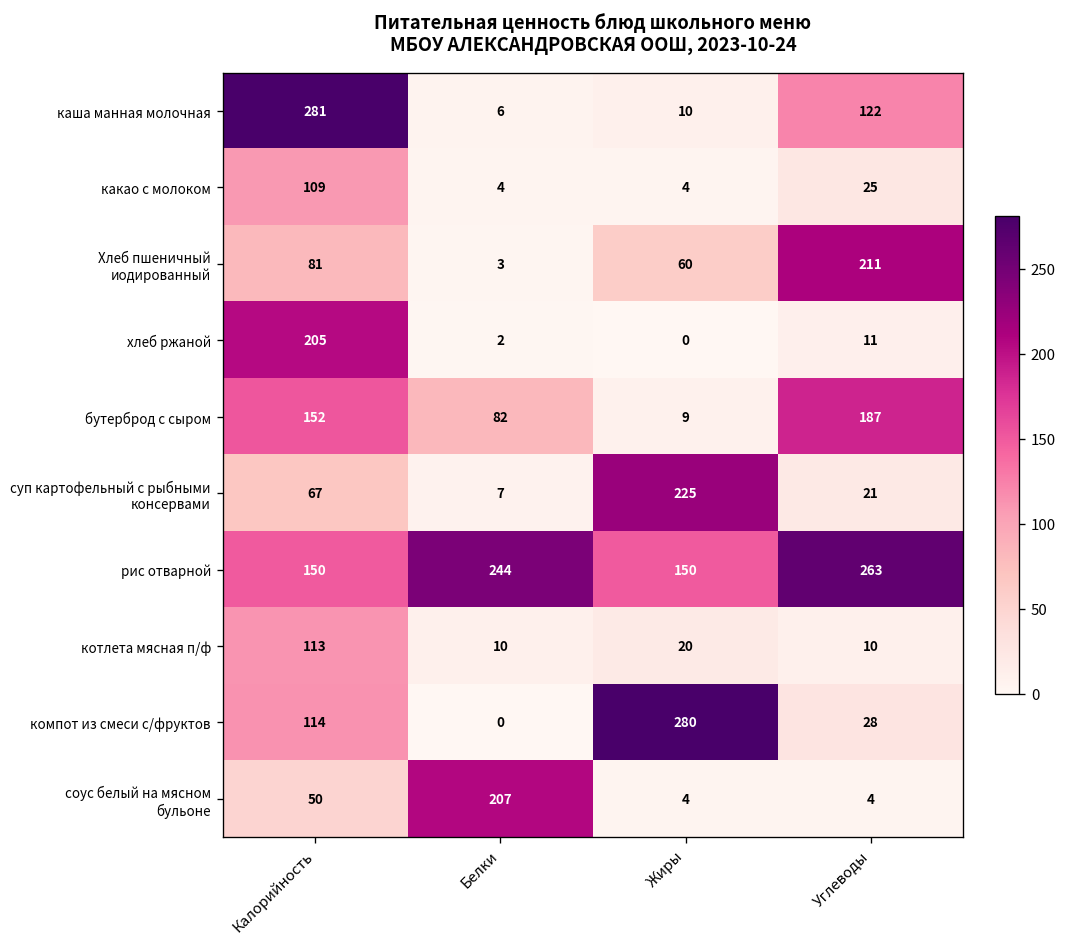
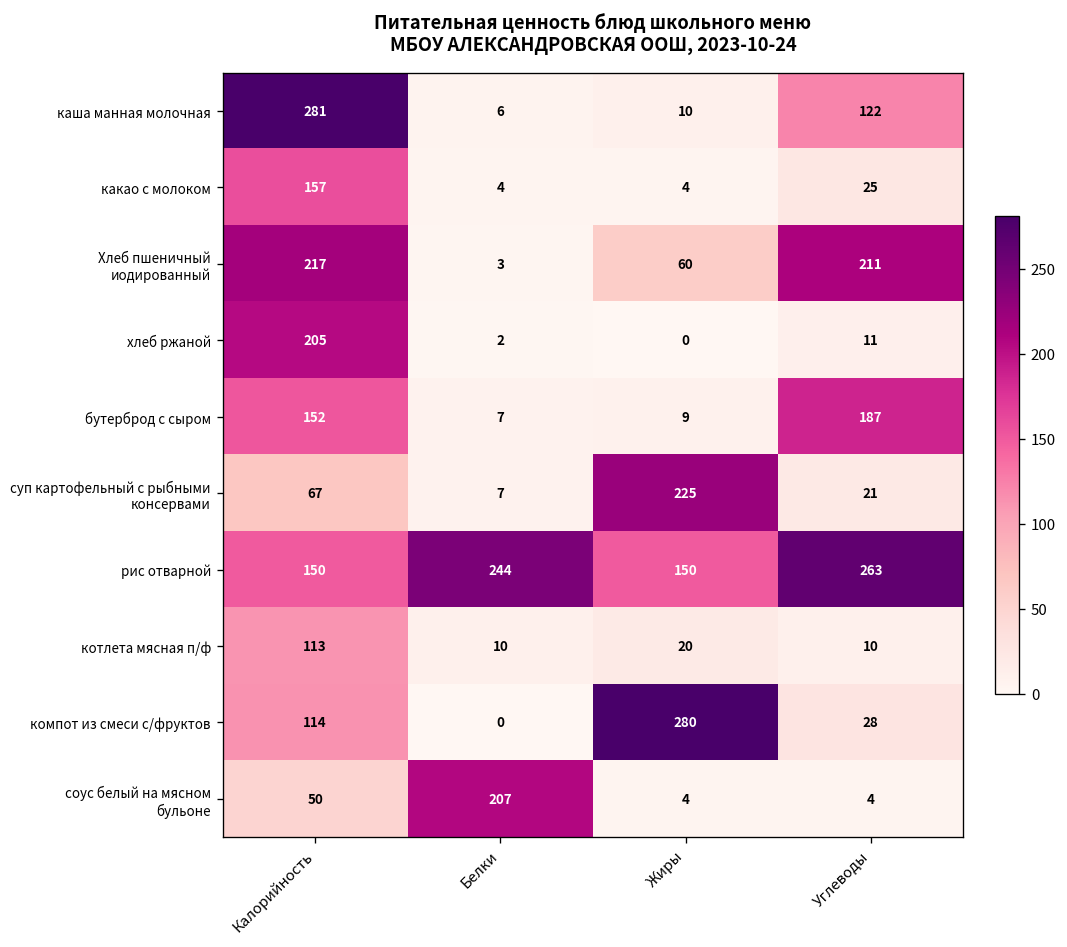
какао с молоком, Калорийность: 109 -> 157
Хлеб пшеничный иодированный, Калорийность: 81 -> 217
бутерброд с сыром, Белки: 82 -> 7
